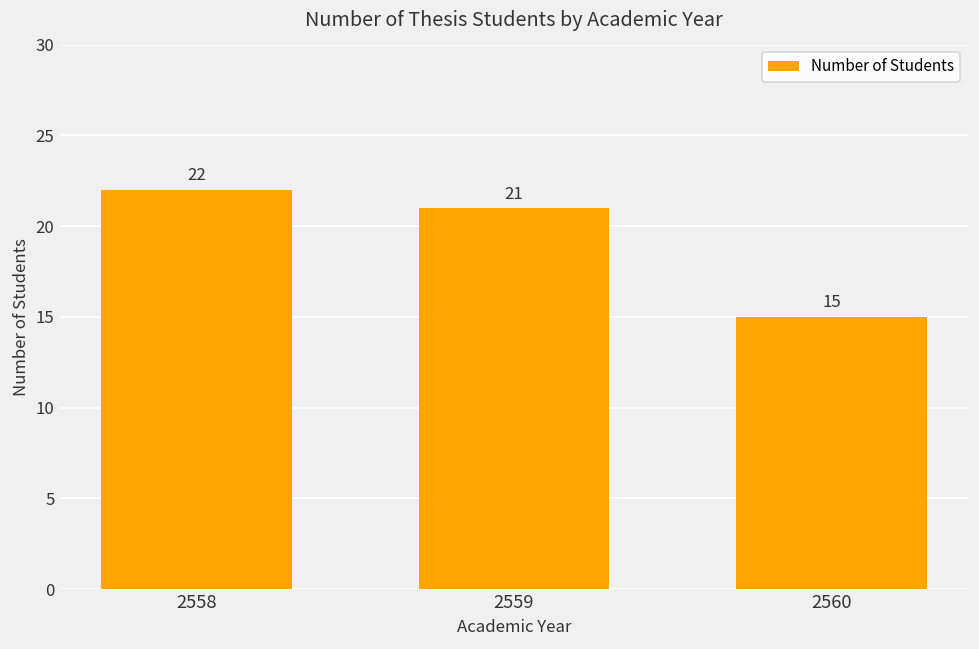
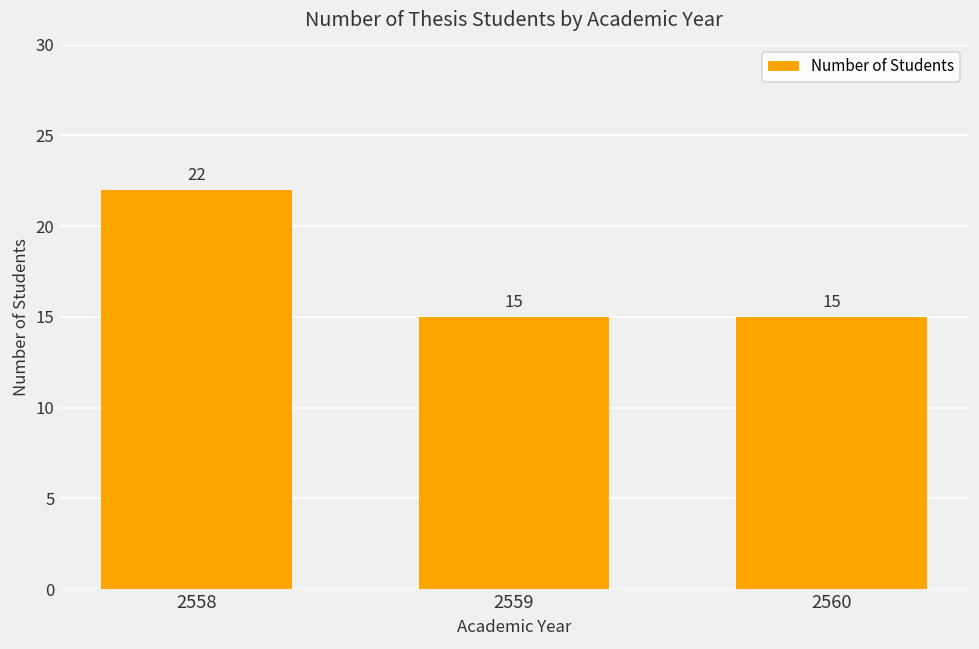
2559: 21 -> 15
